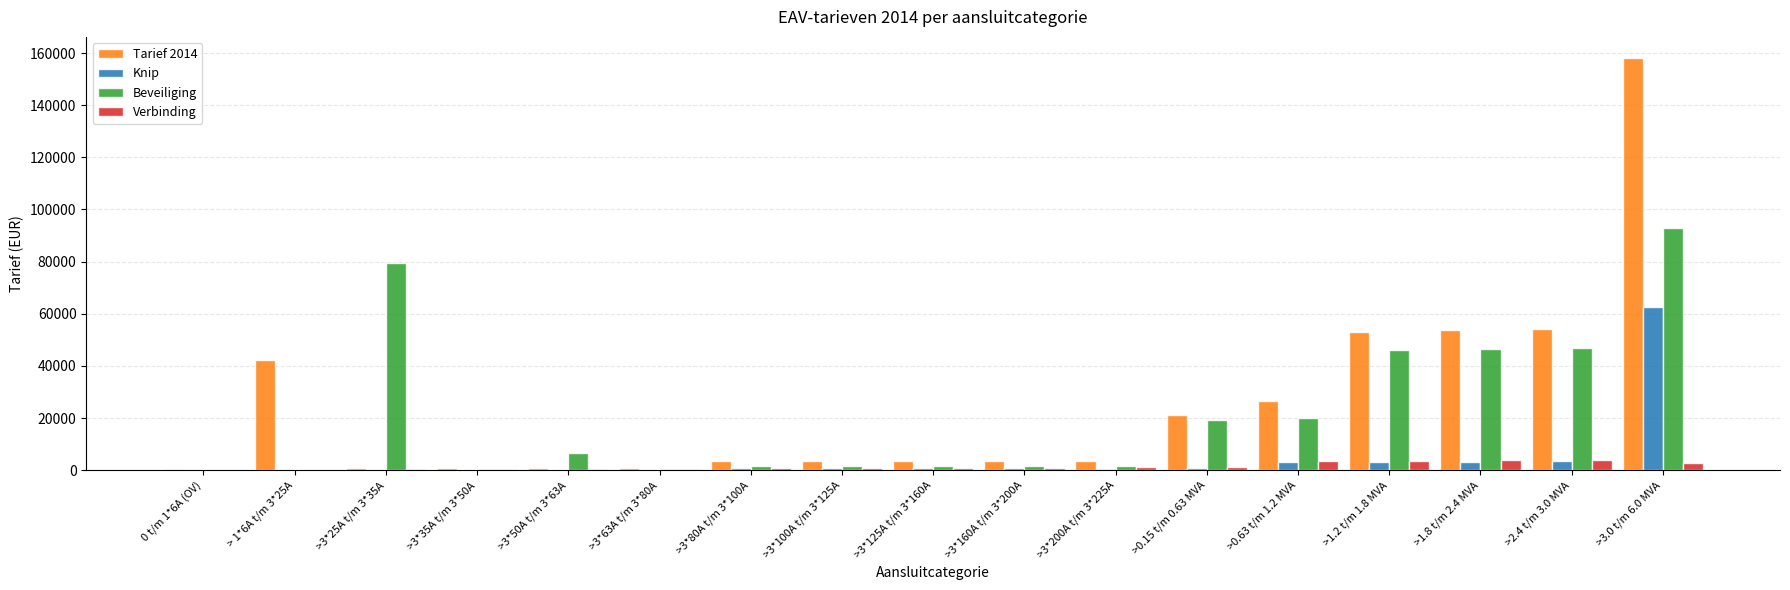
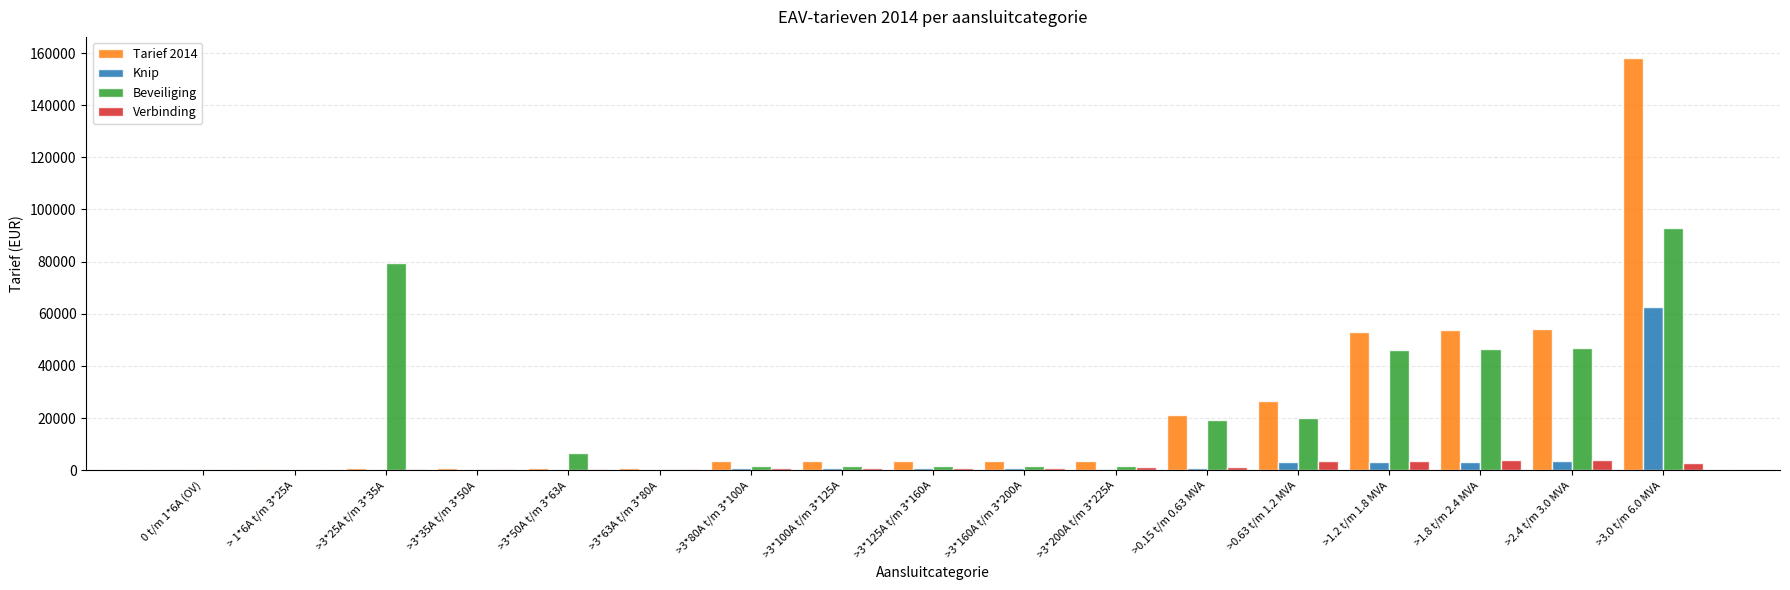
Tarief 2014, > 1*6A t/m 3*25A: 42000 -> 1000
